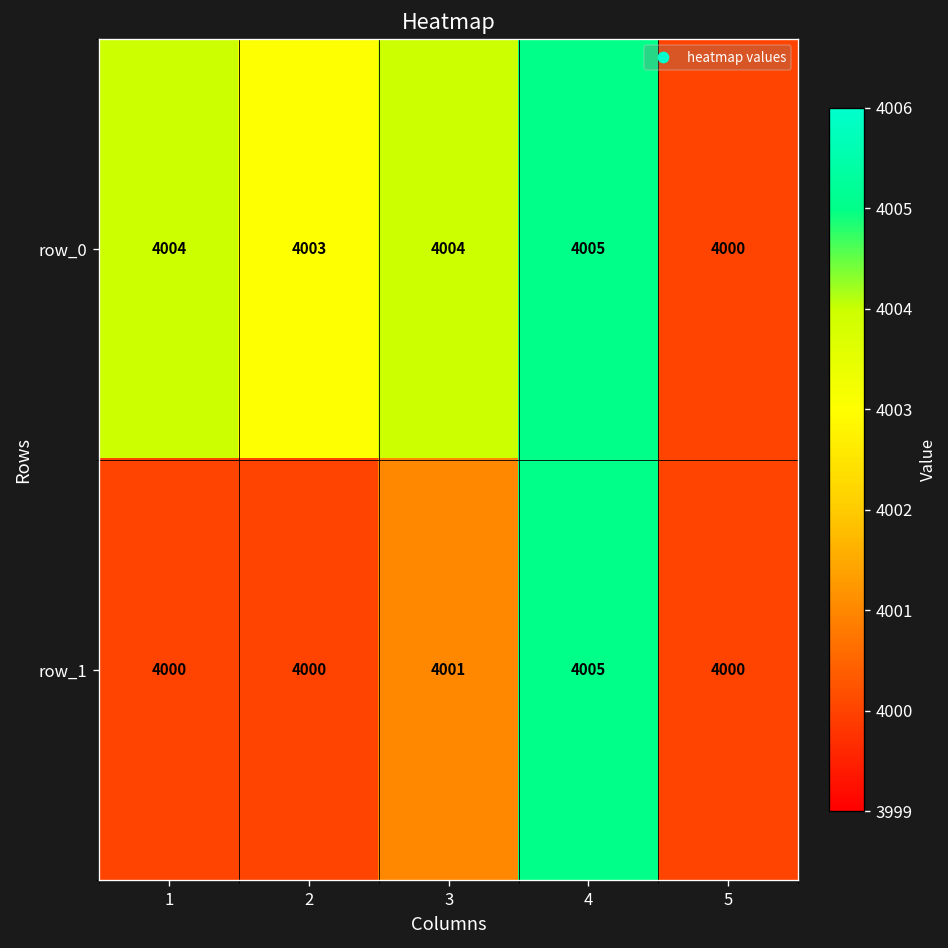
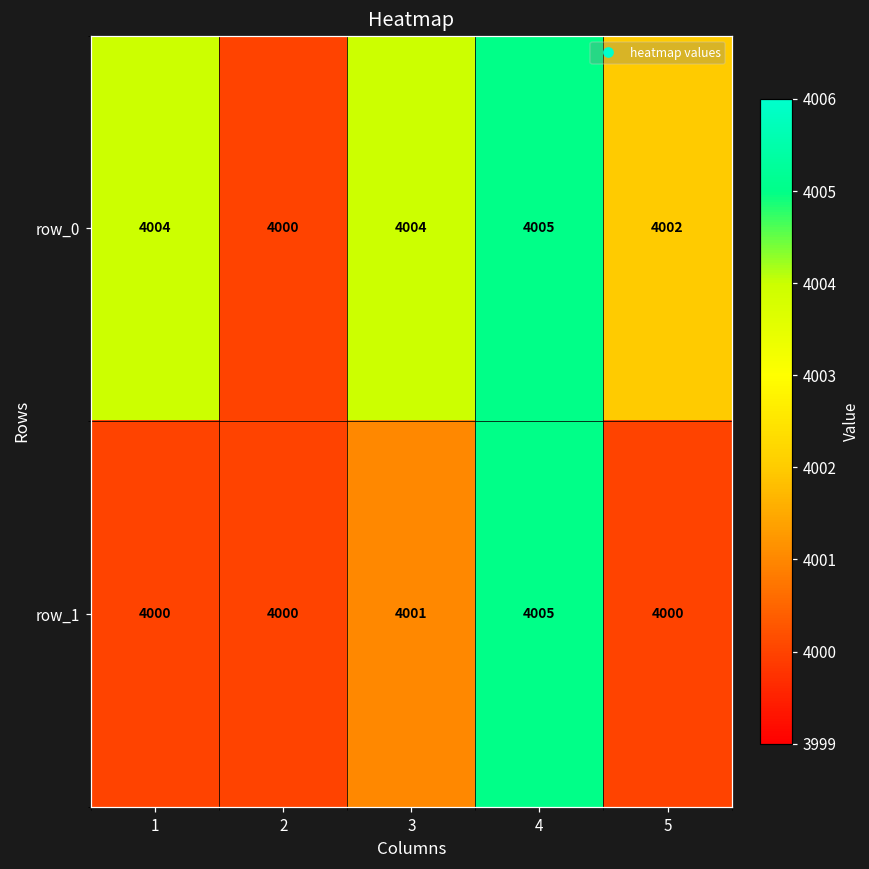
row_0, 2: 4003 -> 4000
row_0, 5: 4000 -> 4002
